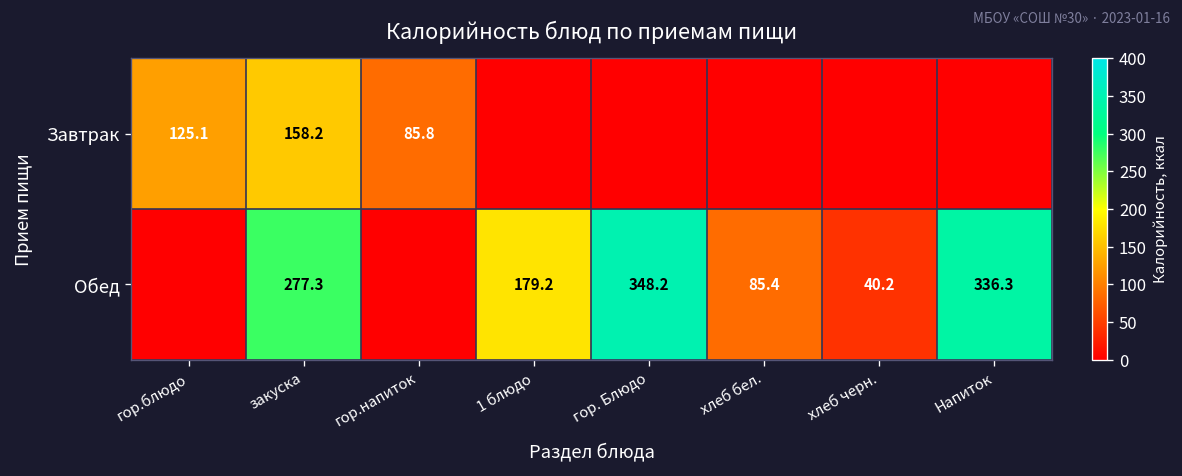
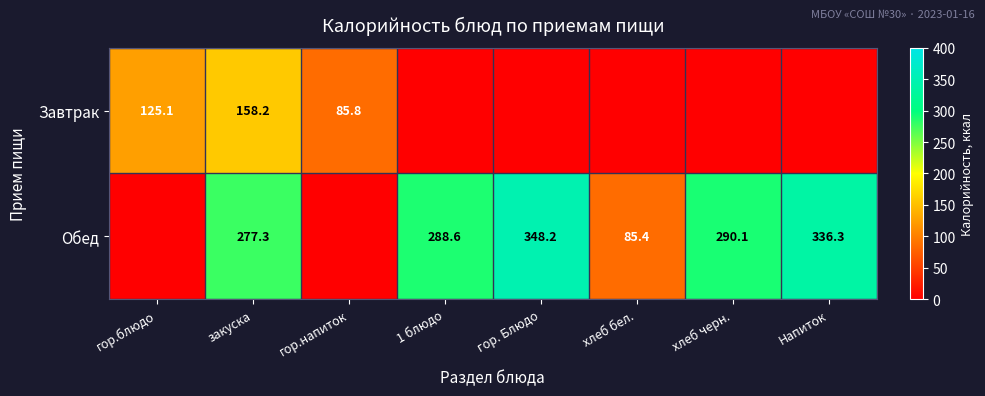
Обед, 1 блюдо: 179.2 -> 288.6
Обед, хлеб черн.: 40.2 -> 290.1
